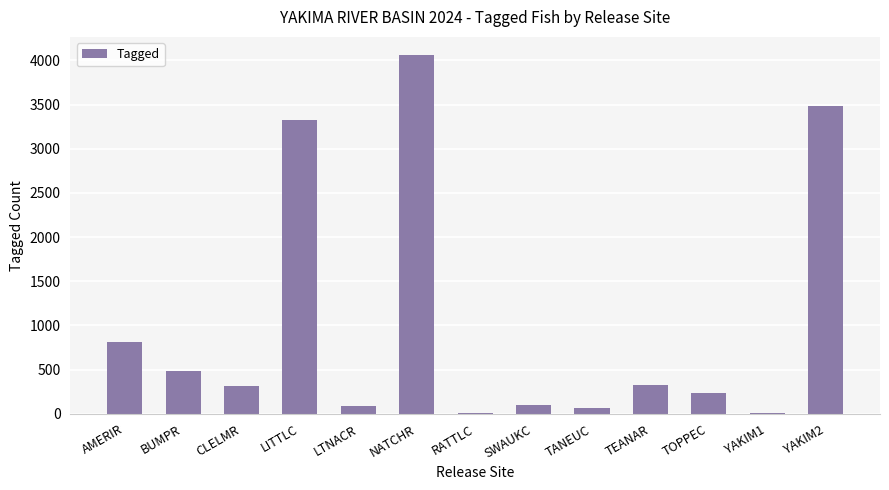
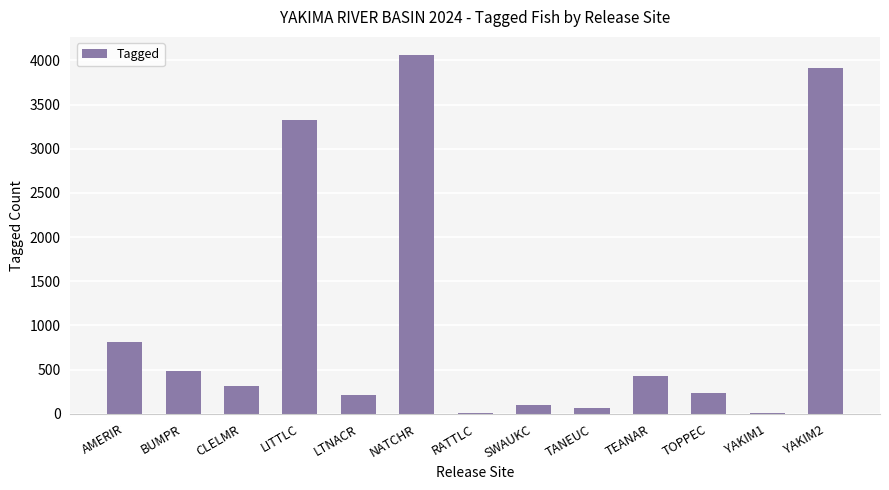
LTNACR: 100 -> 200
TEANAR: 300 -> 400
YAKIM2: 3500 -> 3900
